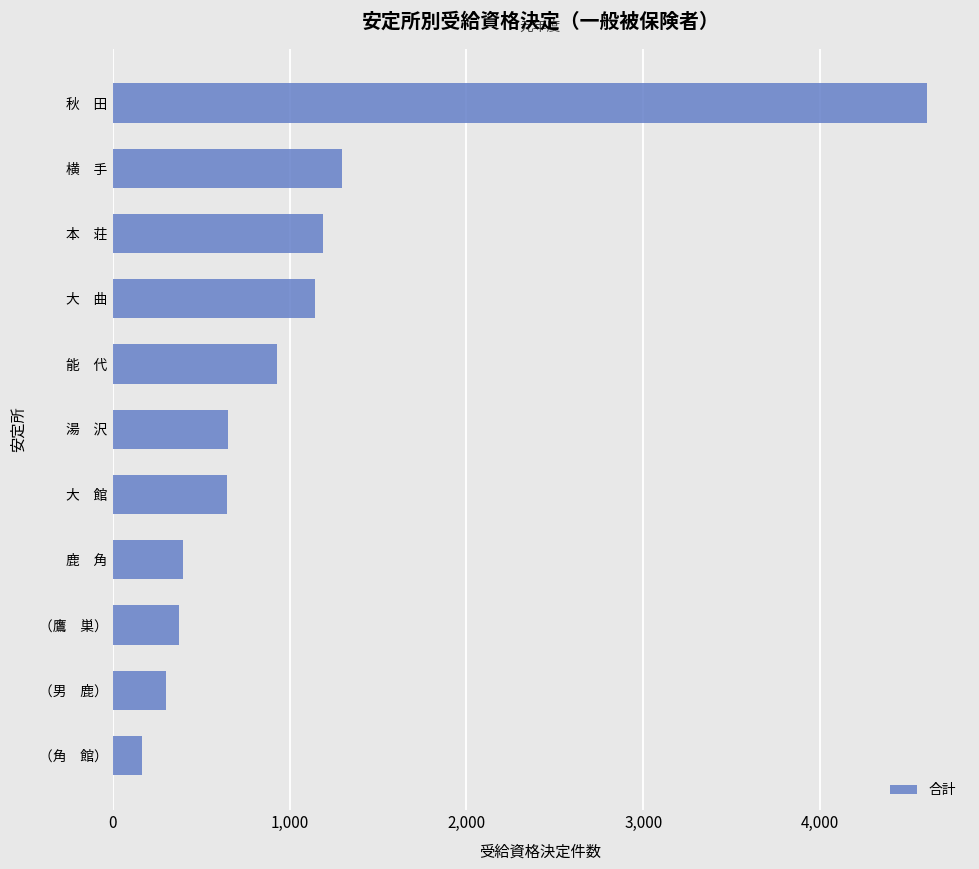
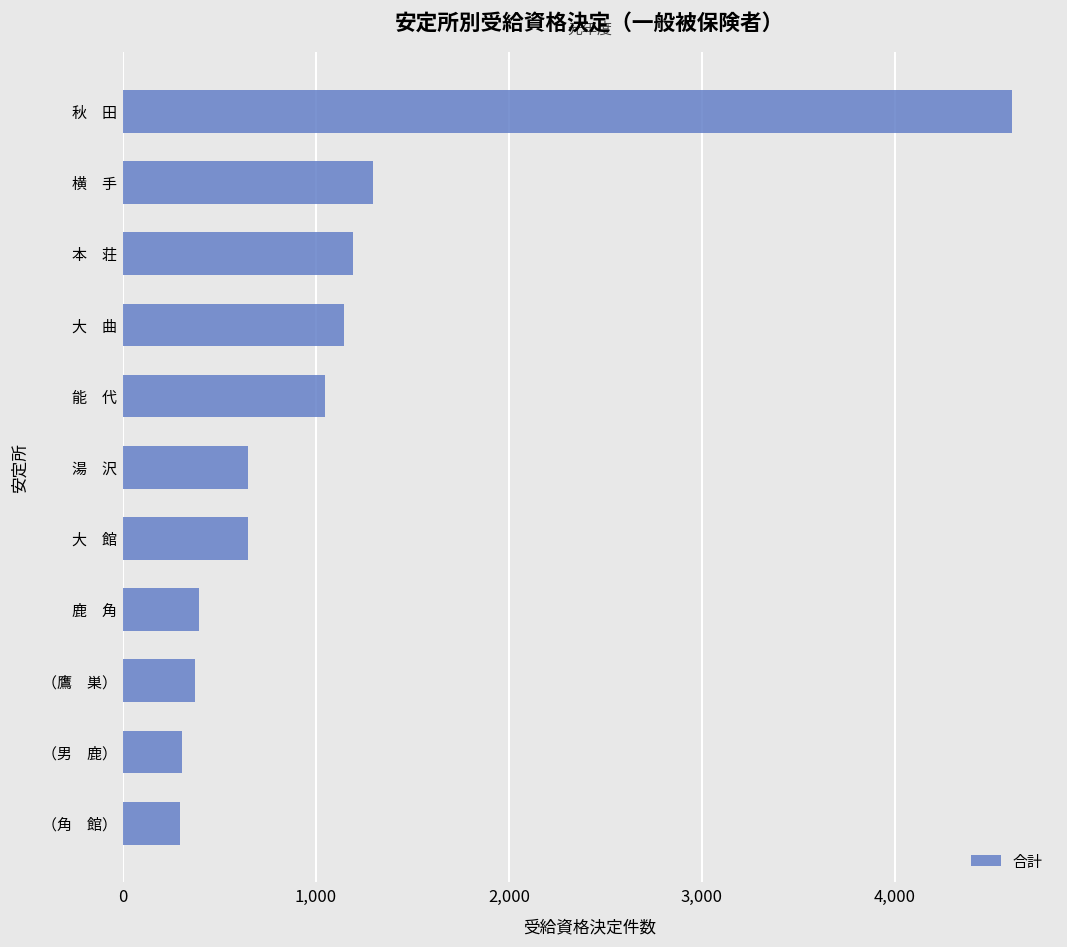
能 代: 930 -> 1,050
（角 館）: 170 -> 300
